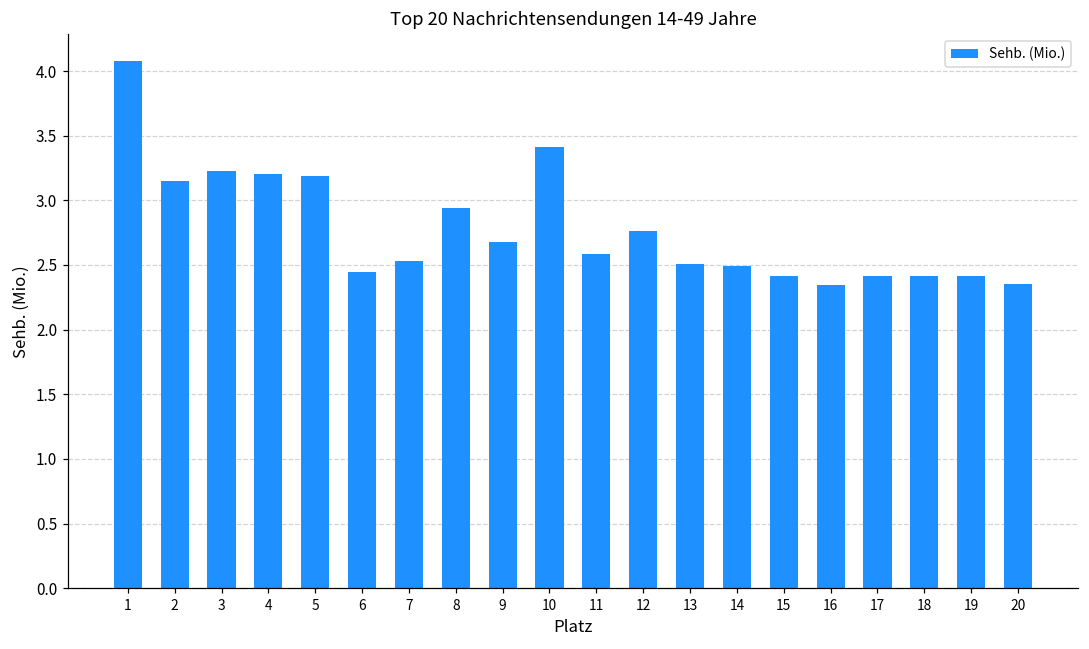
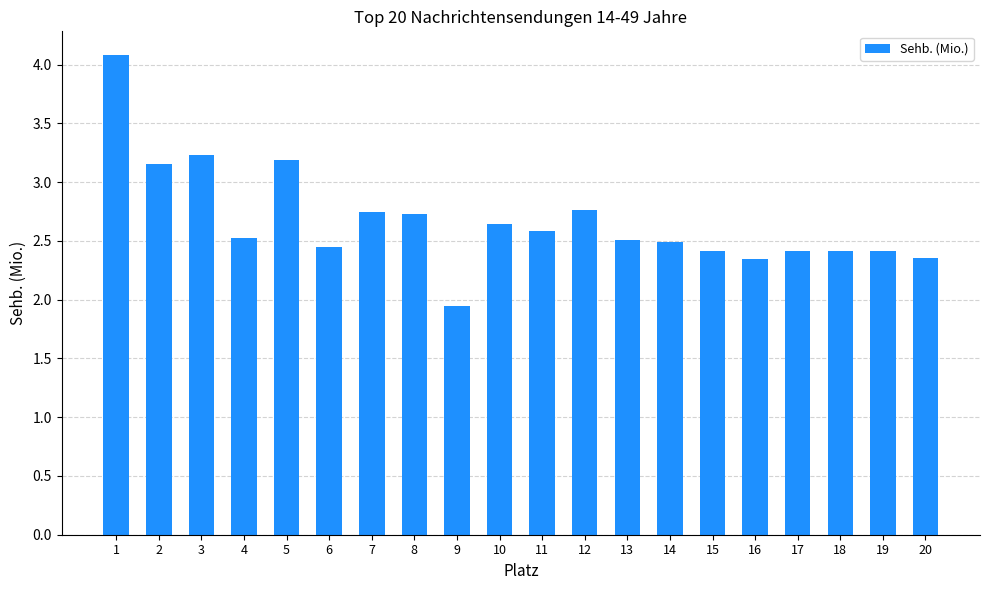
4: 3.20 -> 2.52
7: 2.53 -> 2.74
8: 2.94 -> 2.73
9: 2.68 -> 1.95
10: 3.41 -> 2.64
